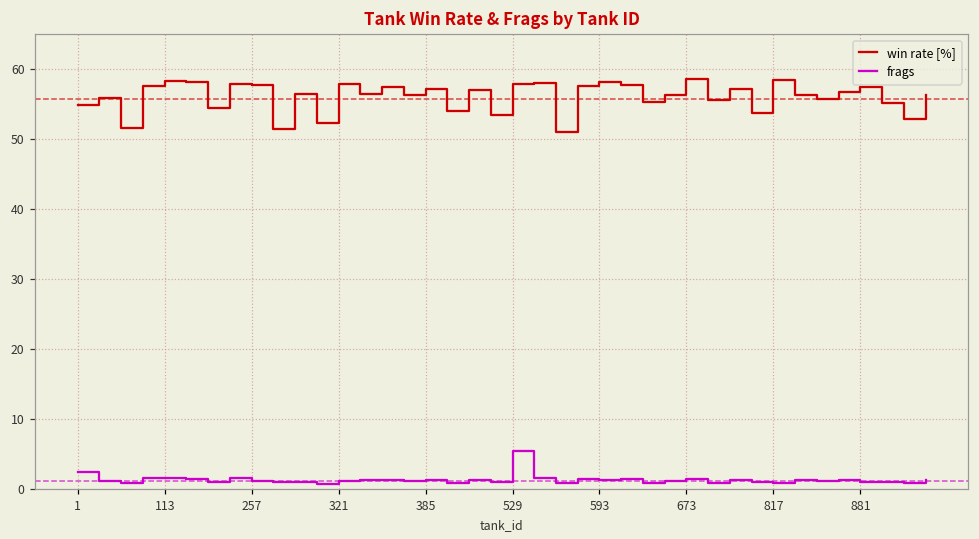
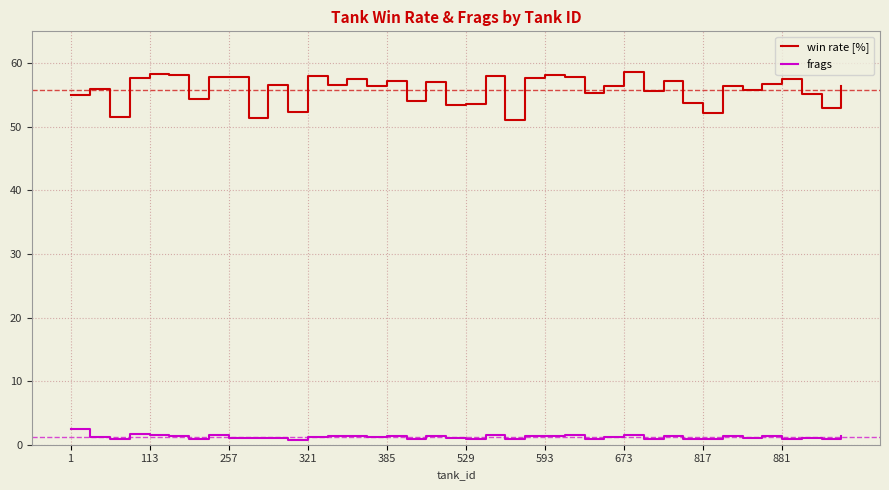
win rate [%], 529: 58 -> 54
frags, 529: 6 -> 1
win rate [%], 817: 58 -> 52
